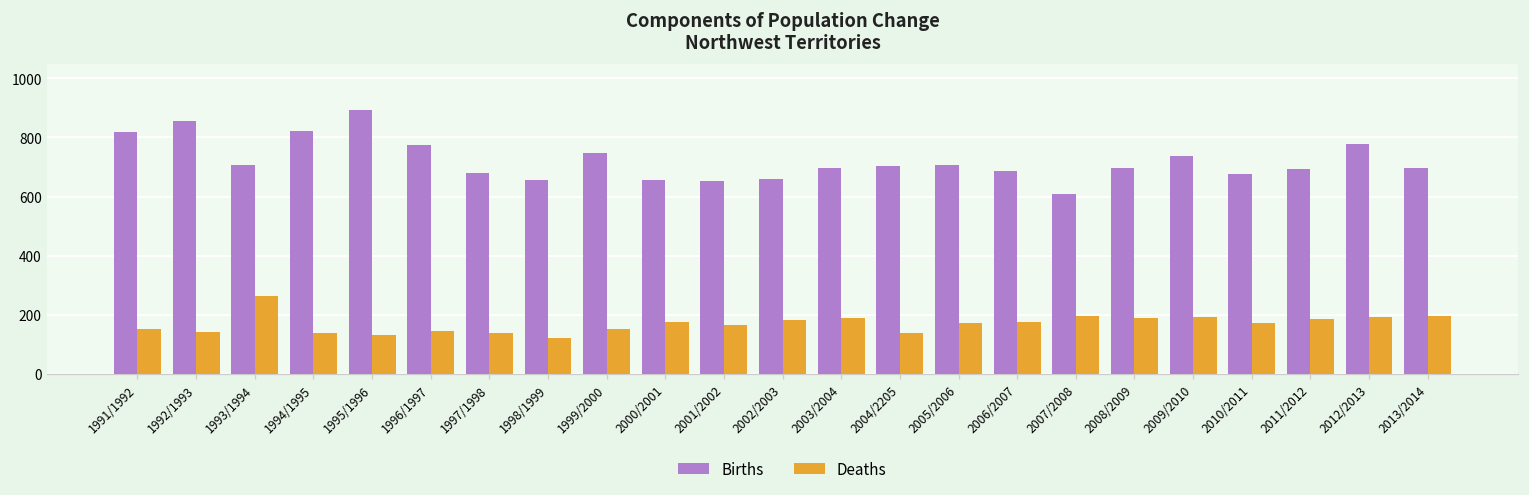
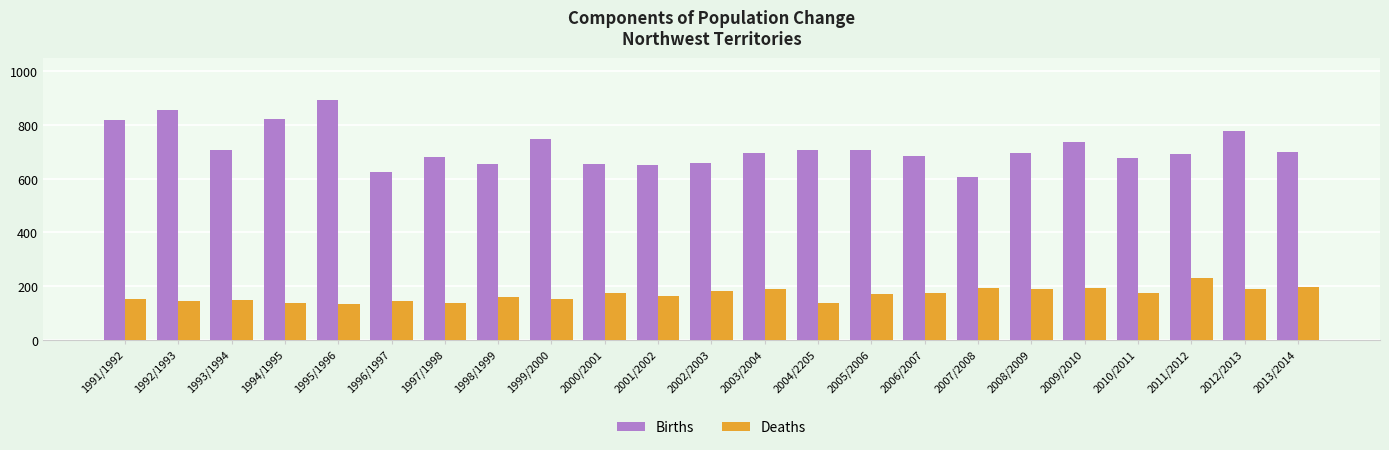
Deaths, 1993/1994: 270 -> 150
Births, 1996/1997: 770 -> 620
Deaths, 1998/1999: 120 -> 160
Deaths, 2011/2012: 190 -> 230
